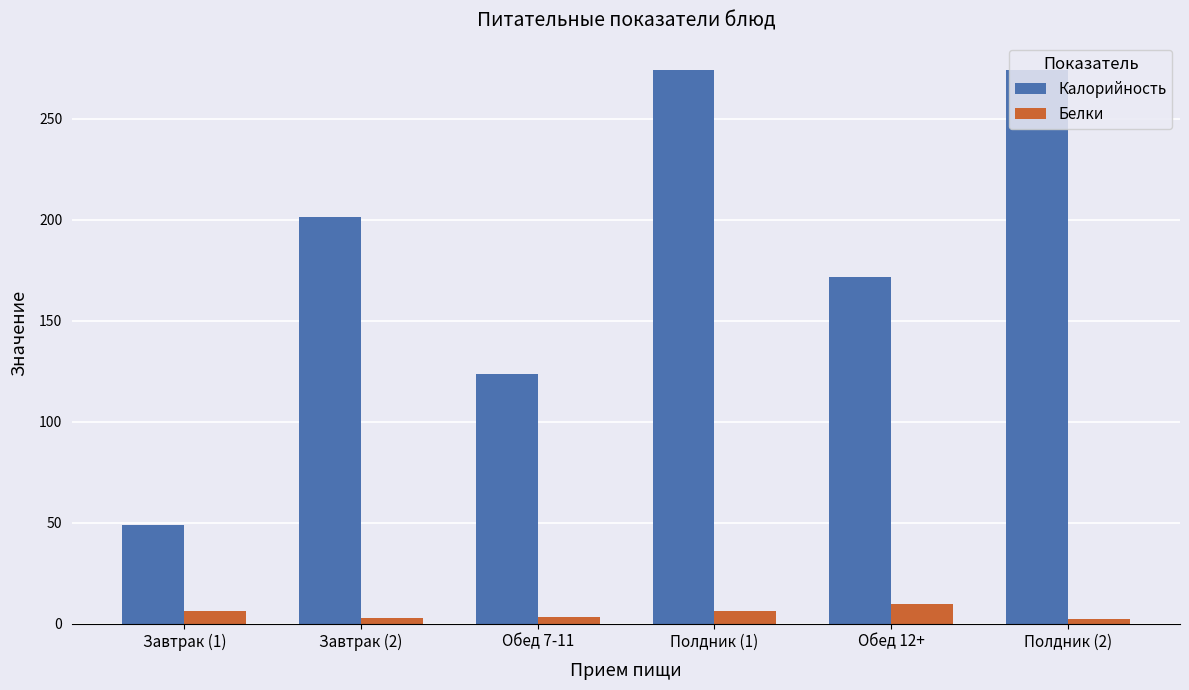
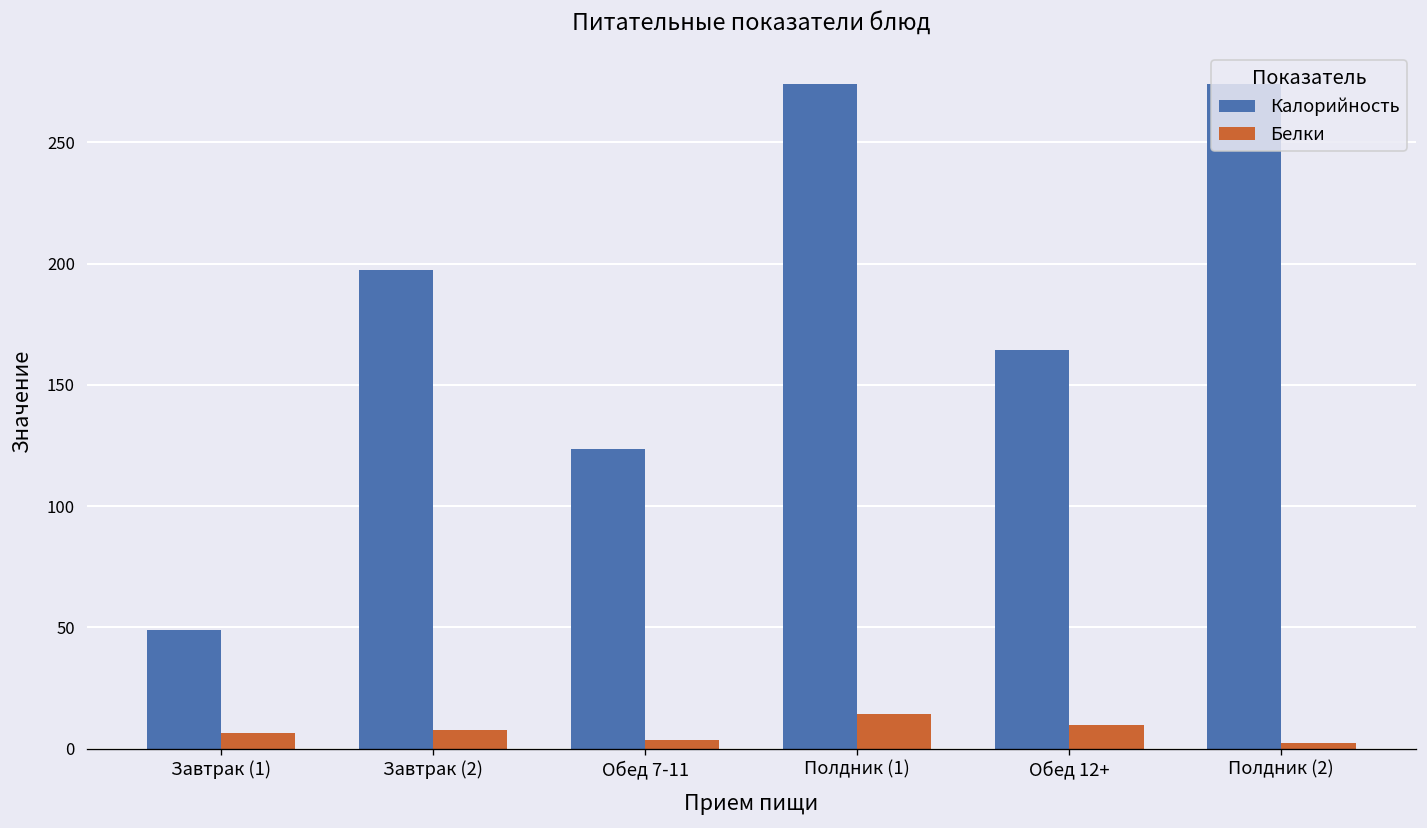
Калорийность, Завтрак (2): 201 -> 197
Белки, Завтрак (2): 3 -> 8
Белки, Полдник (1): 6 -> 15
Калорийность, Обед 12+: 171 -> 164
